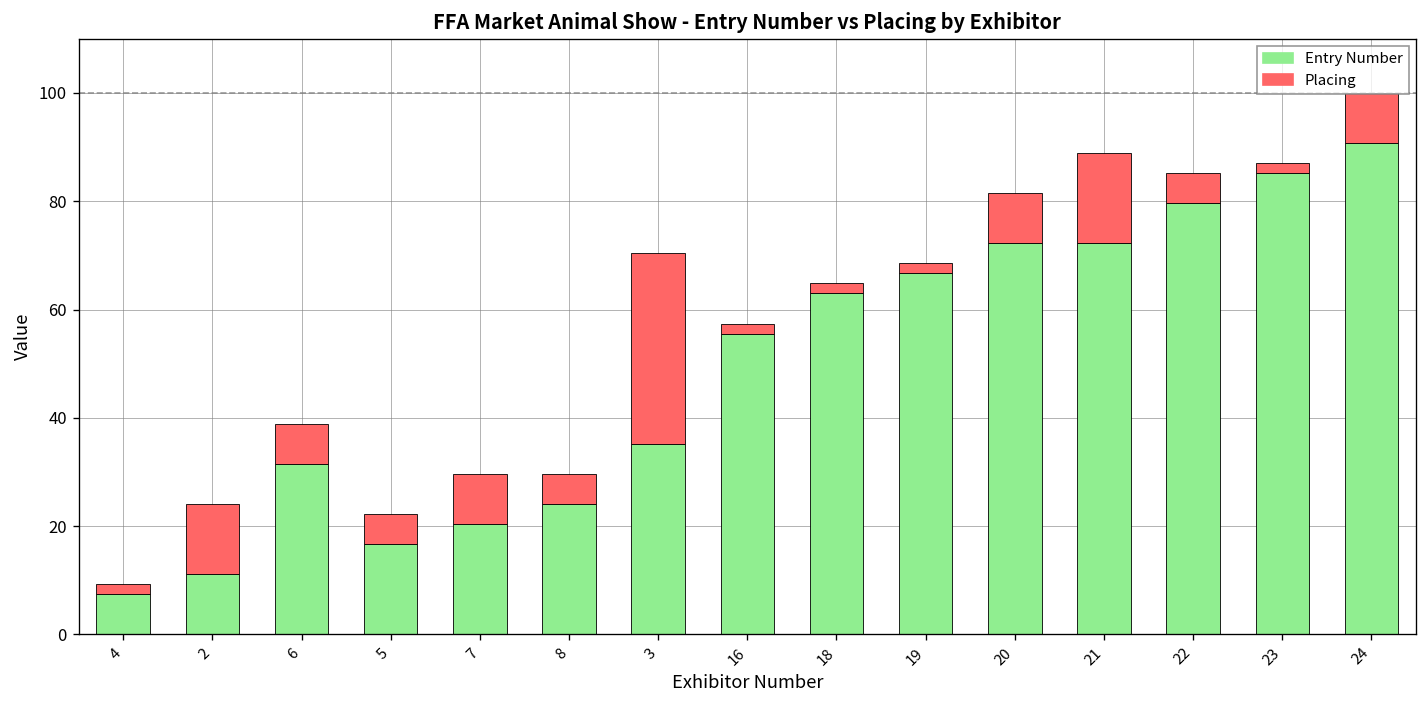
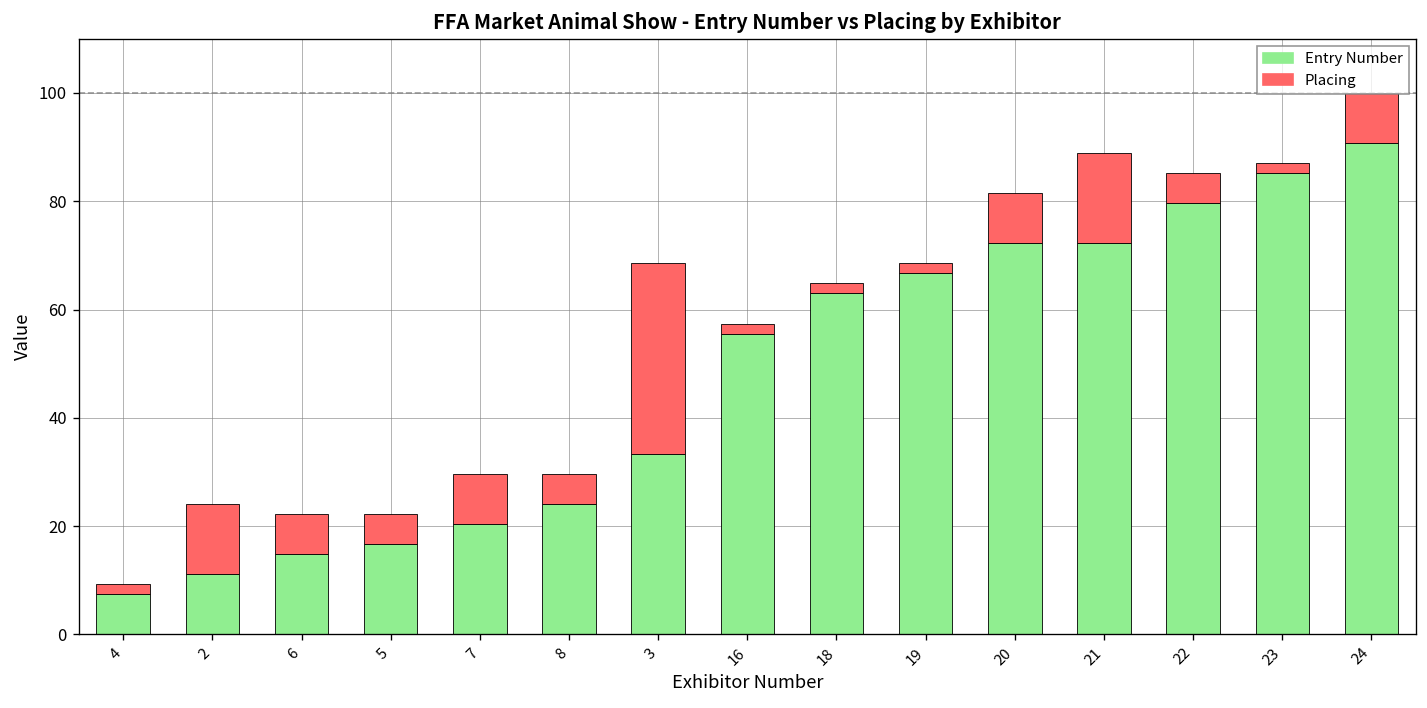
Entry Number, 6: 31 -> 15
Entry Number, 3: 35 -> 33
